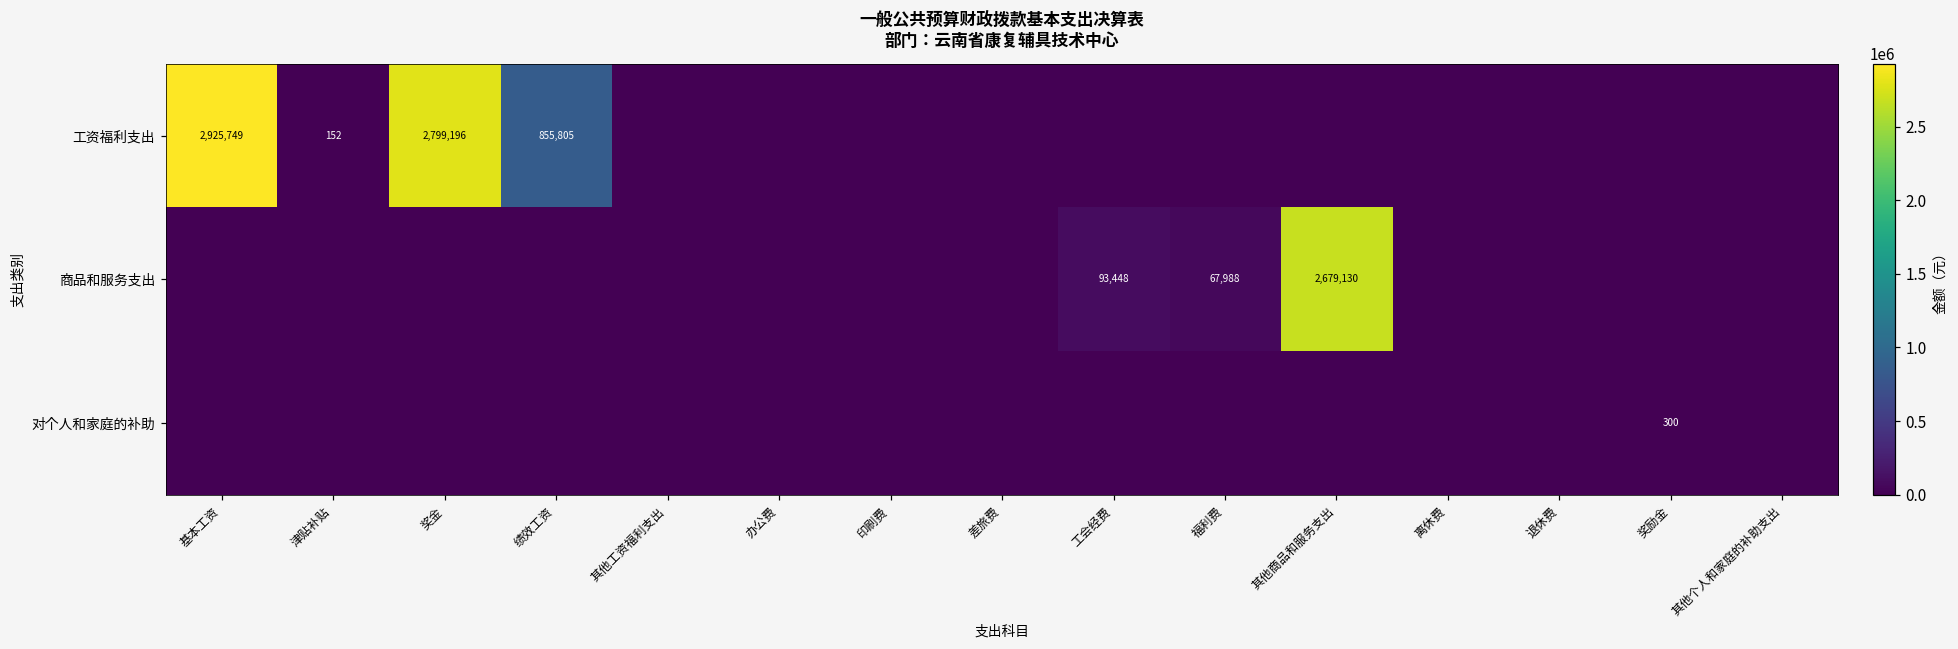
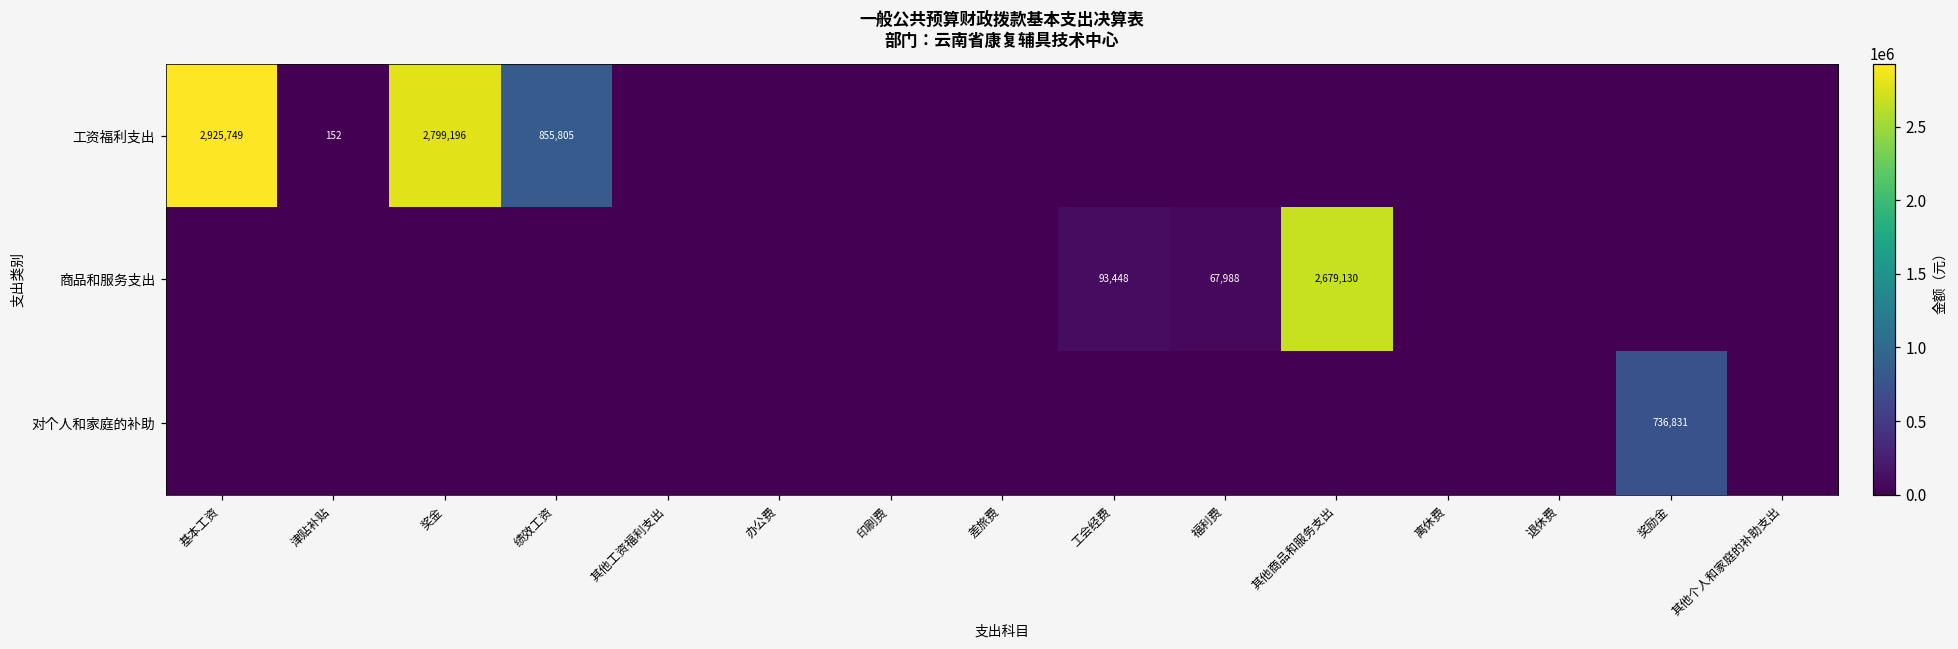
对个人和家庭的补助, 奖励金: 300 -> 736,831
